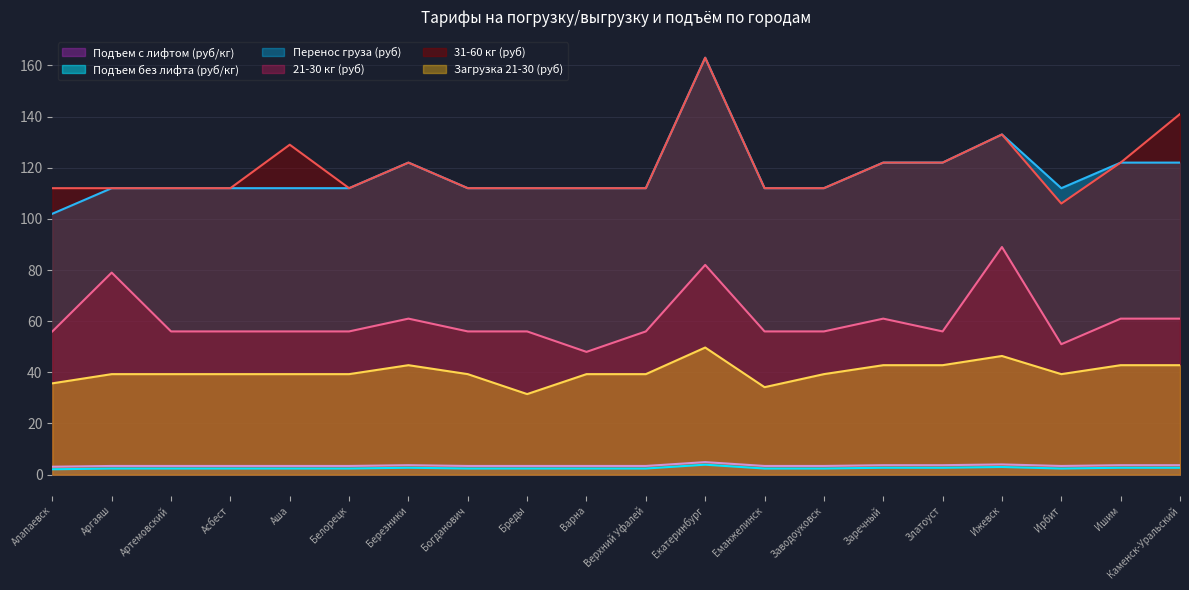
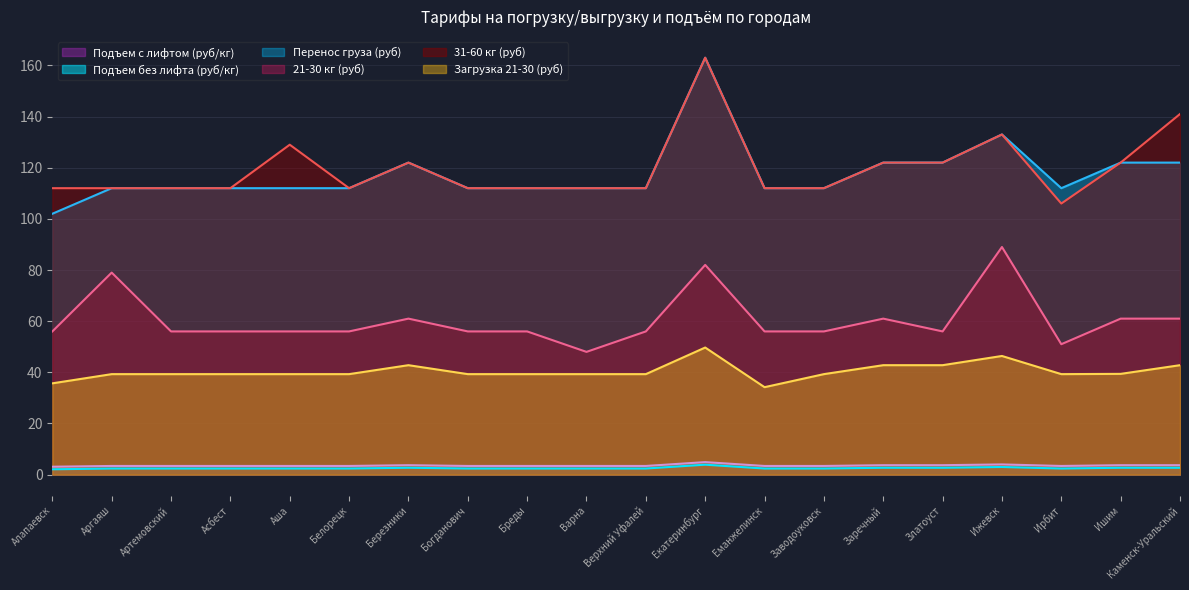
Загрузка 21-30 (руб), Бреды: 32 -> 39
Загрузка 21-30 (руб), Ишим: 43 -> 39
